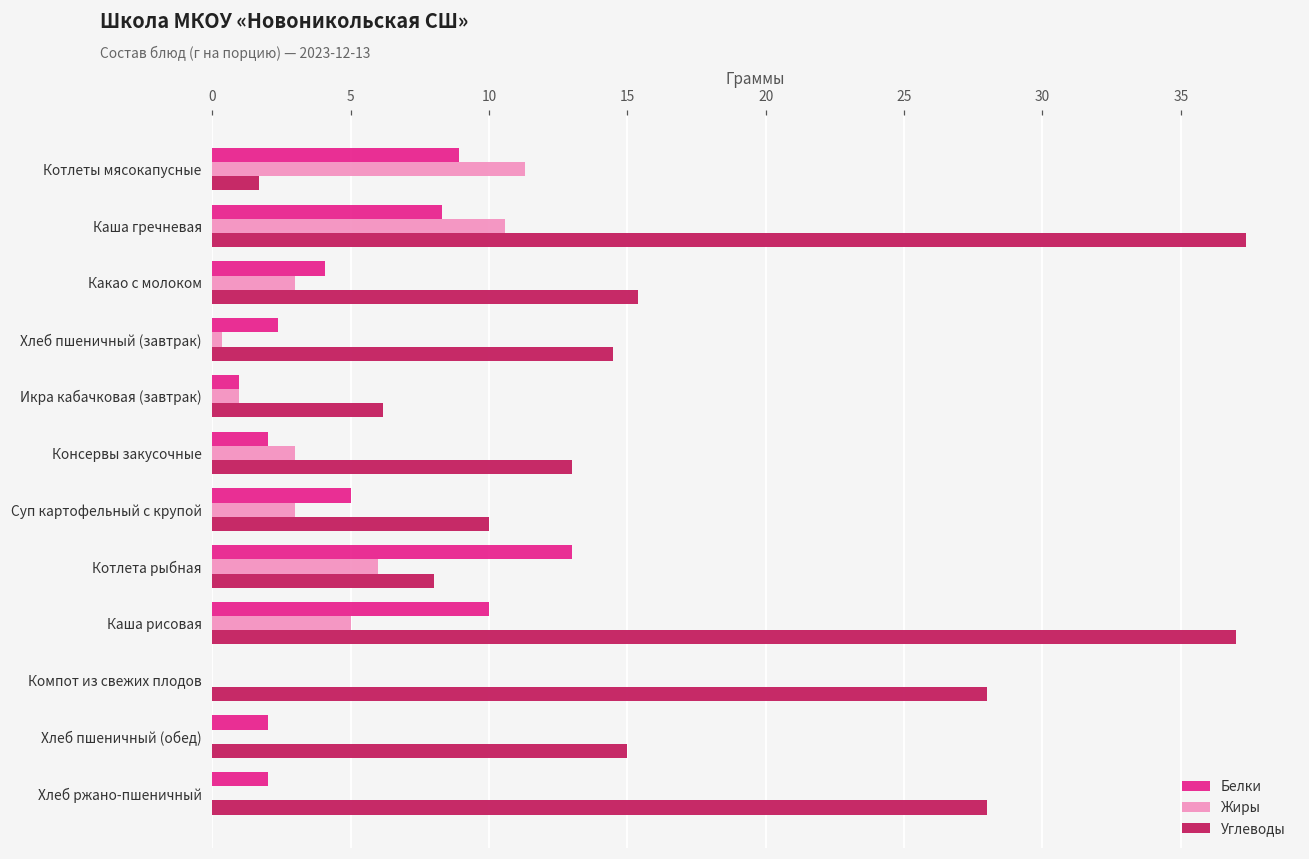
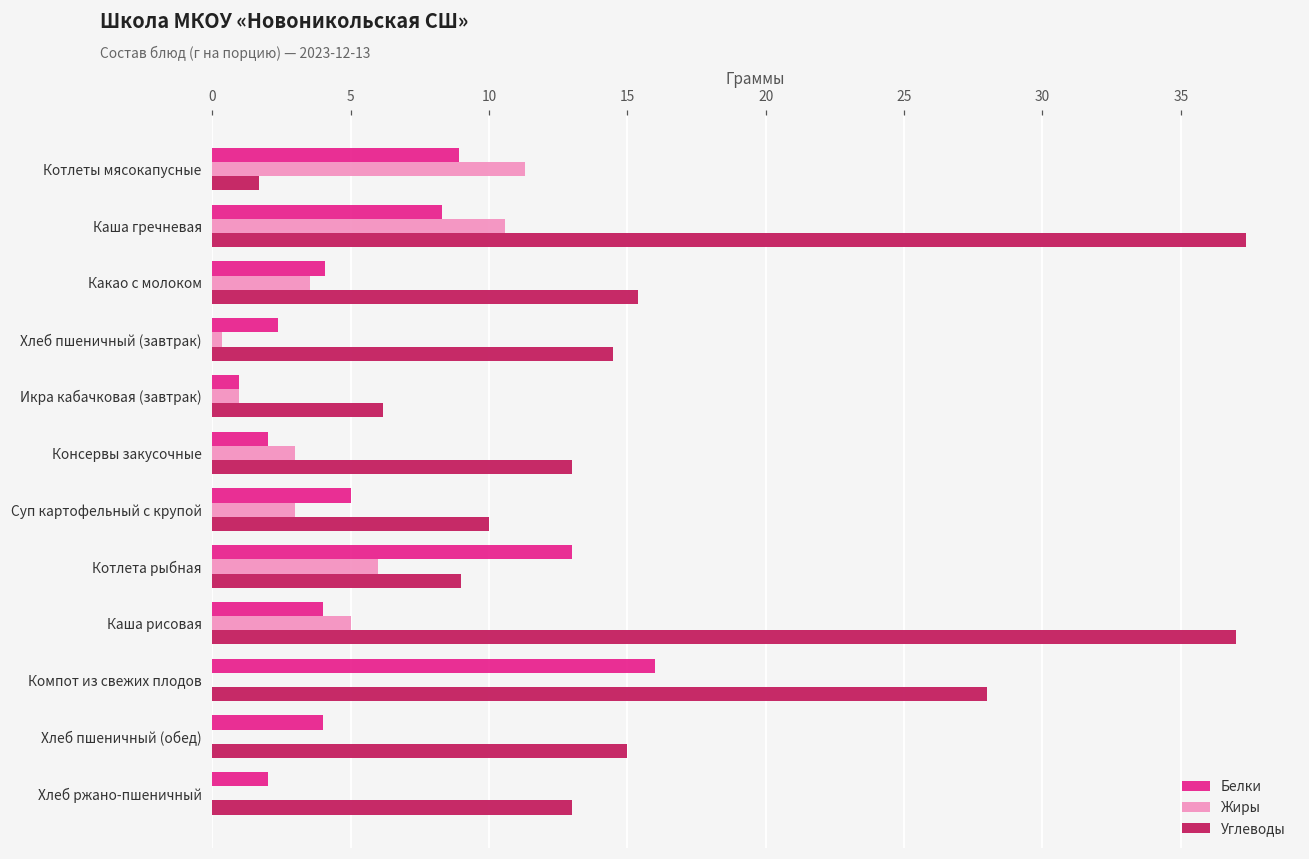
Жиры, Какао с молоком: 3.0 -> 3.5
Углеводы, Котлета рыбная: 8 -> 9
Белки, Каша рисовая: 10 -> 4
Белки, Компот из свежих плодов: 0 -> 16
Белки, Хлеб пшеничный (обед): 2 -> 4
Углеводы, Хлеб ржано-пшеничный: 28 -> 13
